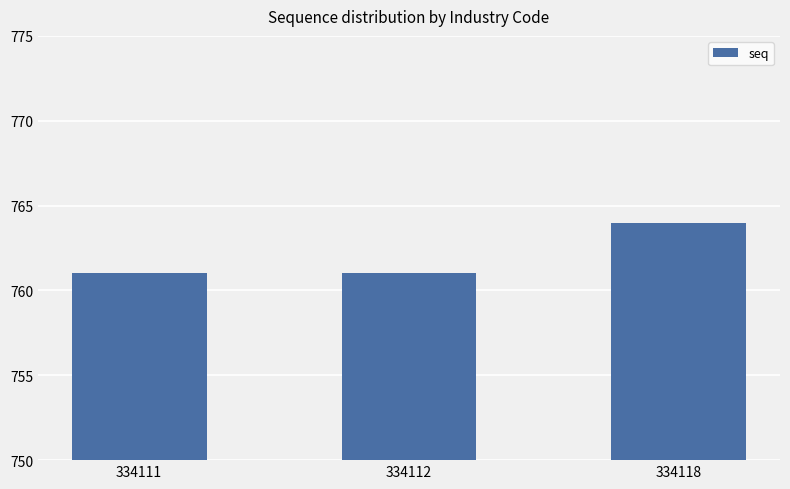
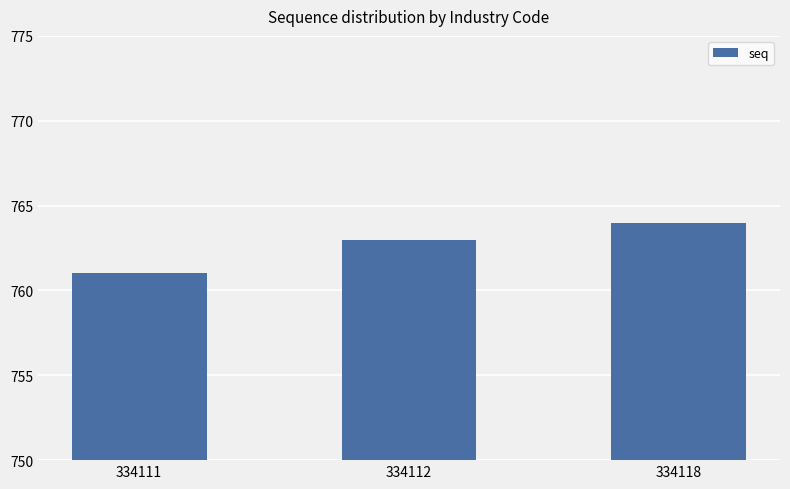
334112: 761 -> 763
